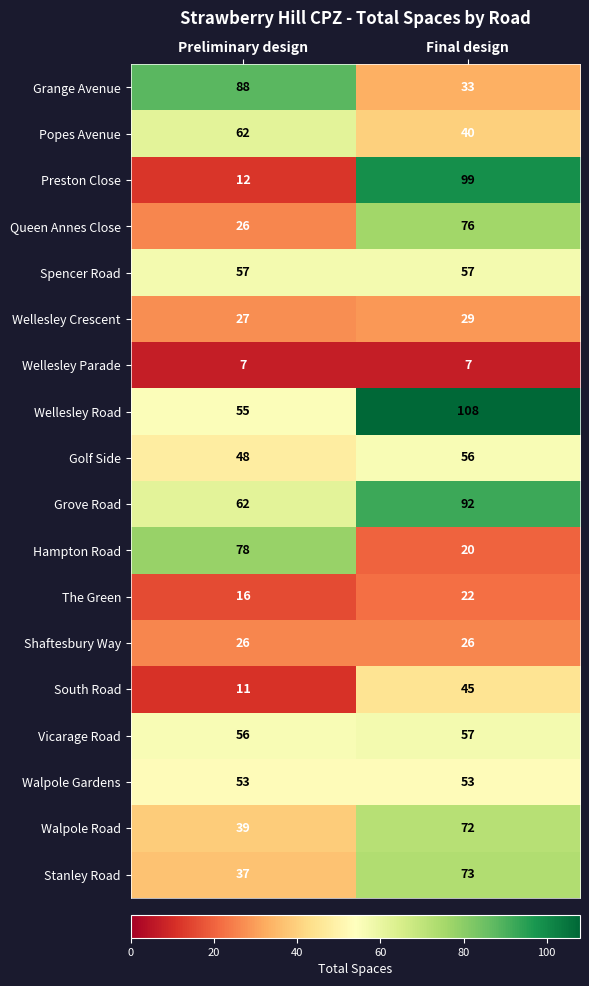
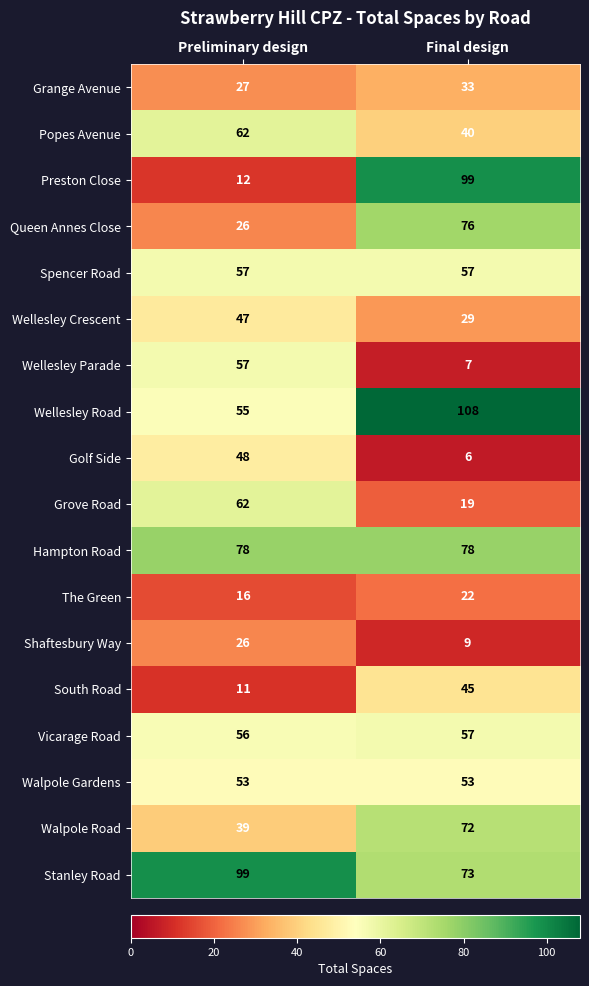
Grange Avenue, Preliminary design: 88 -> 27
Wellesley Crescent, Preliminary design: 27 -> 47
Wellesley Parade, Preliminary design: 7 -> 57
Golf Side, Final design: 56 -> 6
Grove Road, Final design: 92 -> 19
Hampton Road, Final design: 20 -> 78
Shaftesbury Way, Final design: 26 -> 9
Stanley Road, Preliminary design: 37 -> 99
